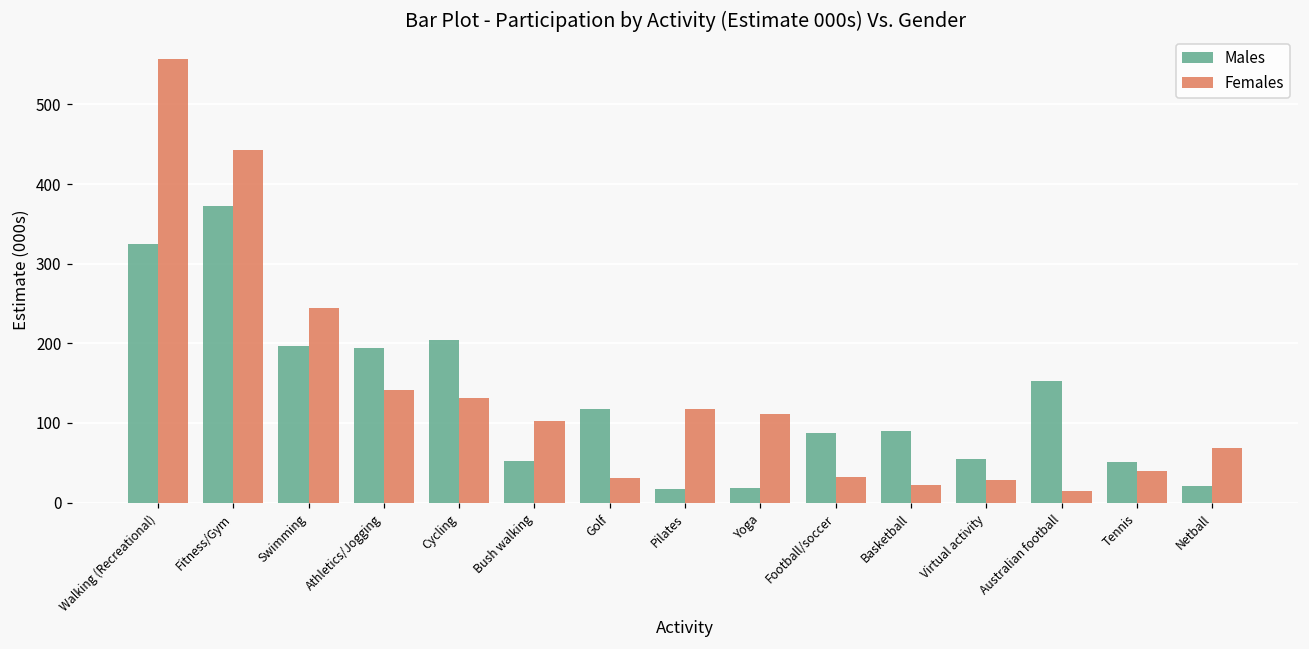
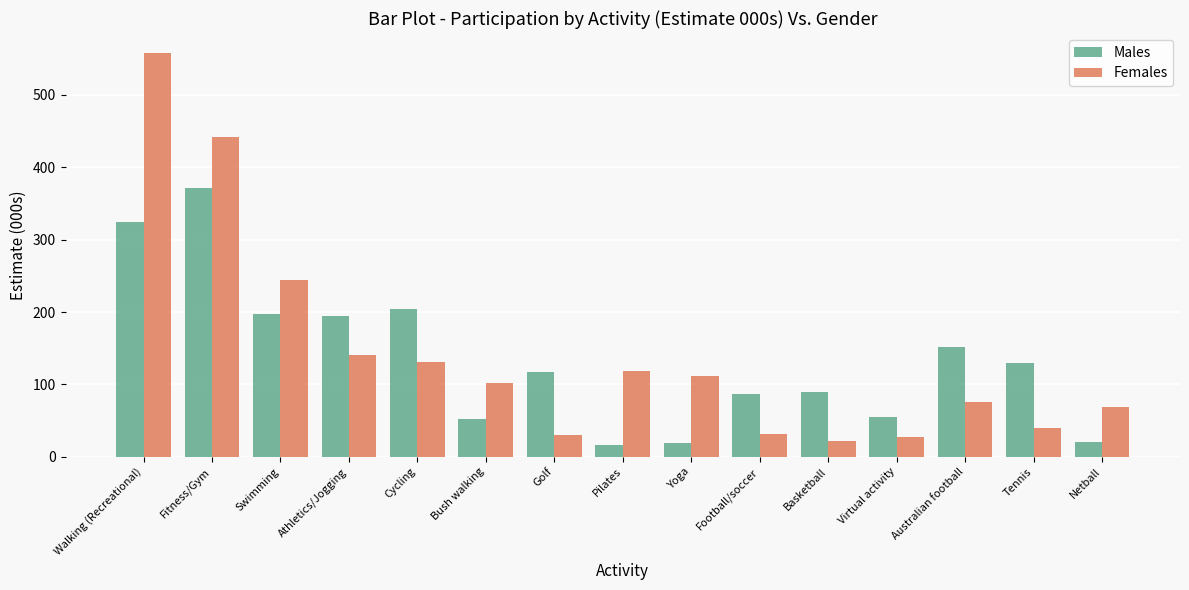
Females, Australian football: 10 -> 80
Males, Tennis: 50 -> 130
